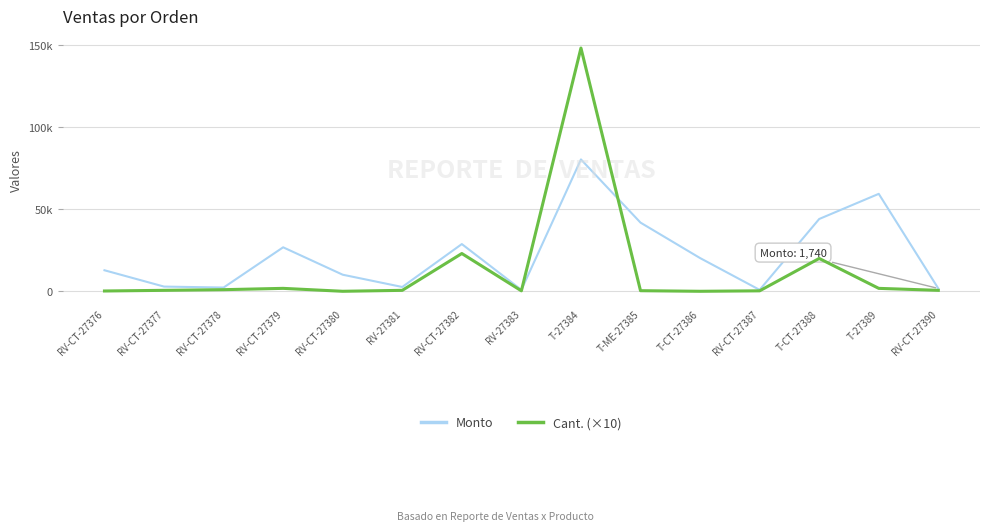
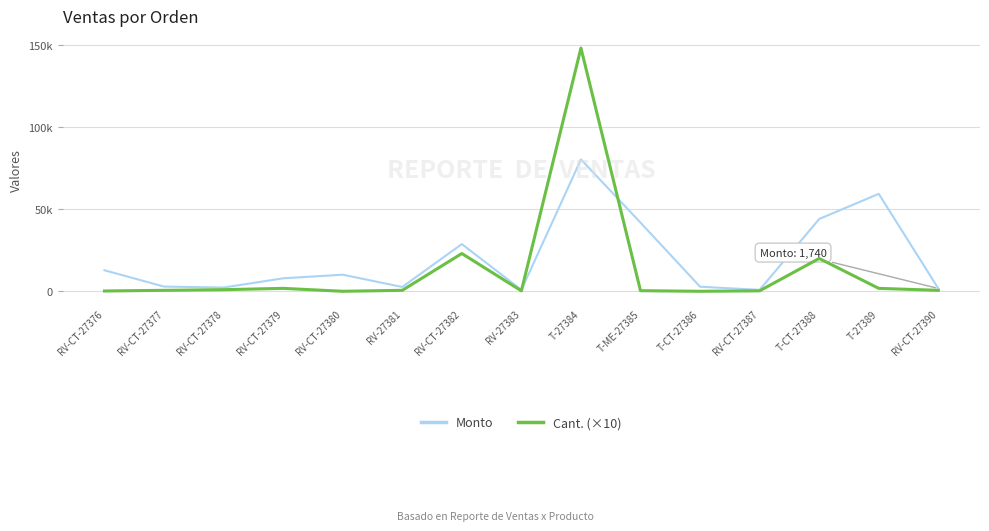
Monto, RV-CT-27379: 27000 -> 8000
Monto, T-CT-27386: 20000 -> 3000
